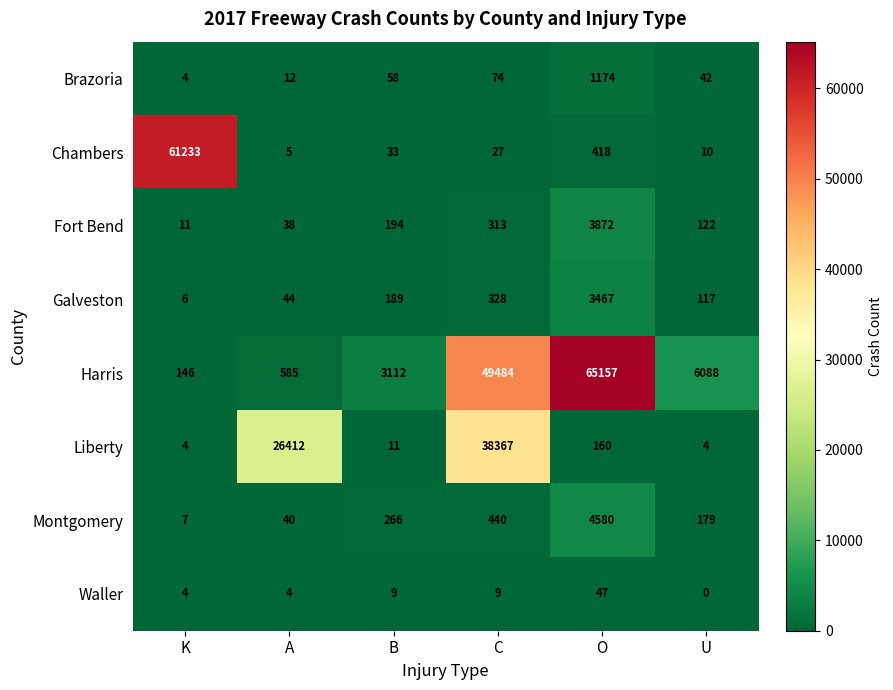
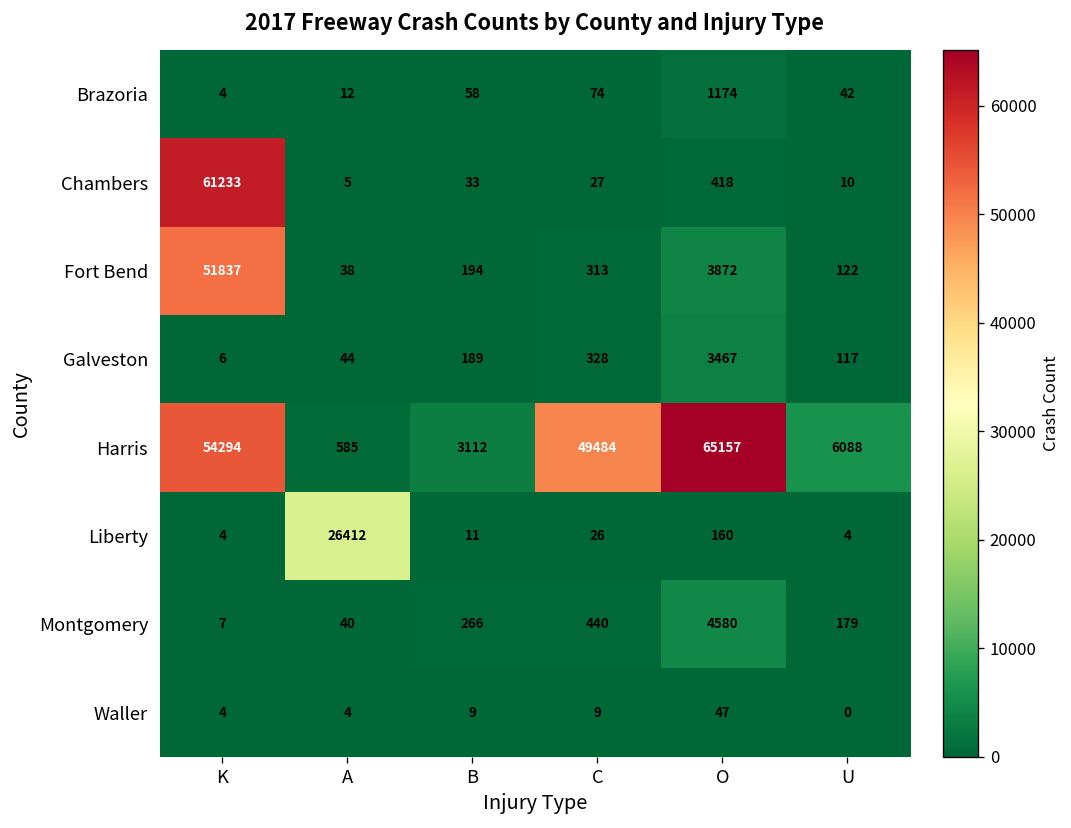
Fort Bend, K: 11 -> 51837
Harris, K: 146 -> 54294
Liberty, C: 38367 -> 26
